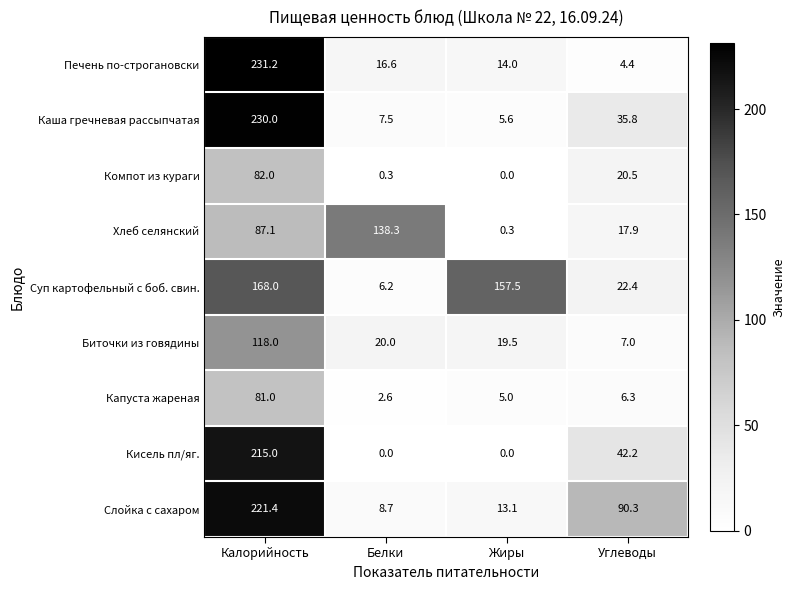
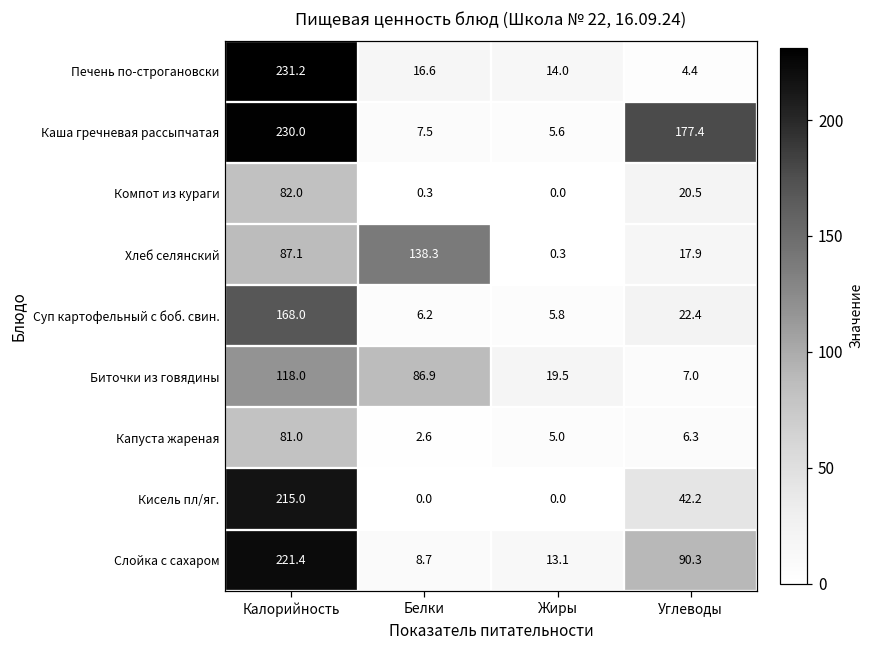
Каша гречневая рассыпчатая, Углеводы: 35.8 -> 177.4
Суп картофельный с боб. свин., Жиры: 157.5 -> 5.8
Биточки из говядины, Белки: 20.0 -> 86.9
